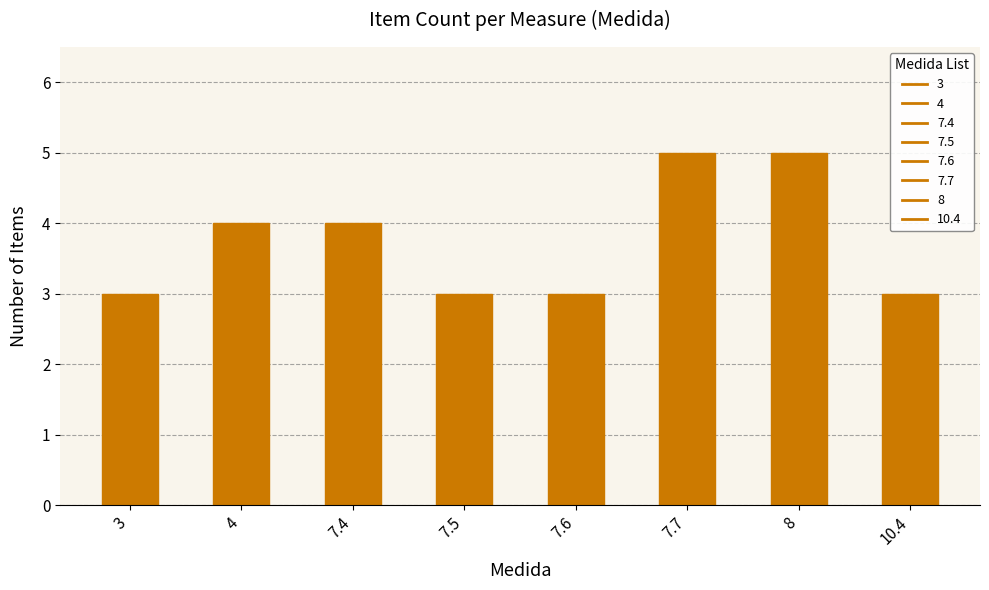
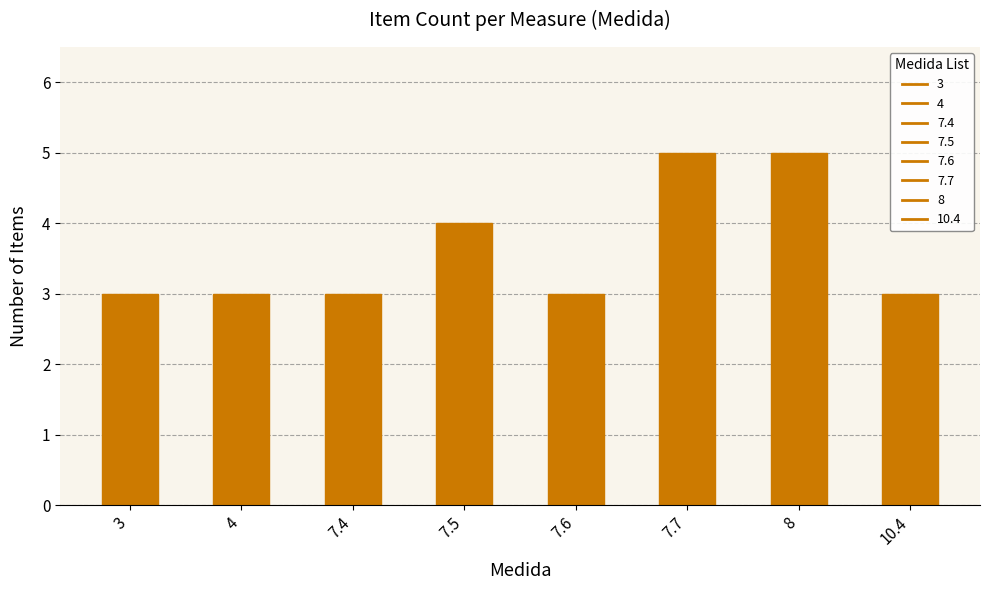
4: 4 -> 3
7.4: 4 -> 3
7.5: 3 -> 4
